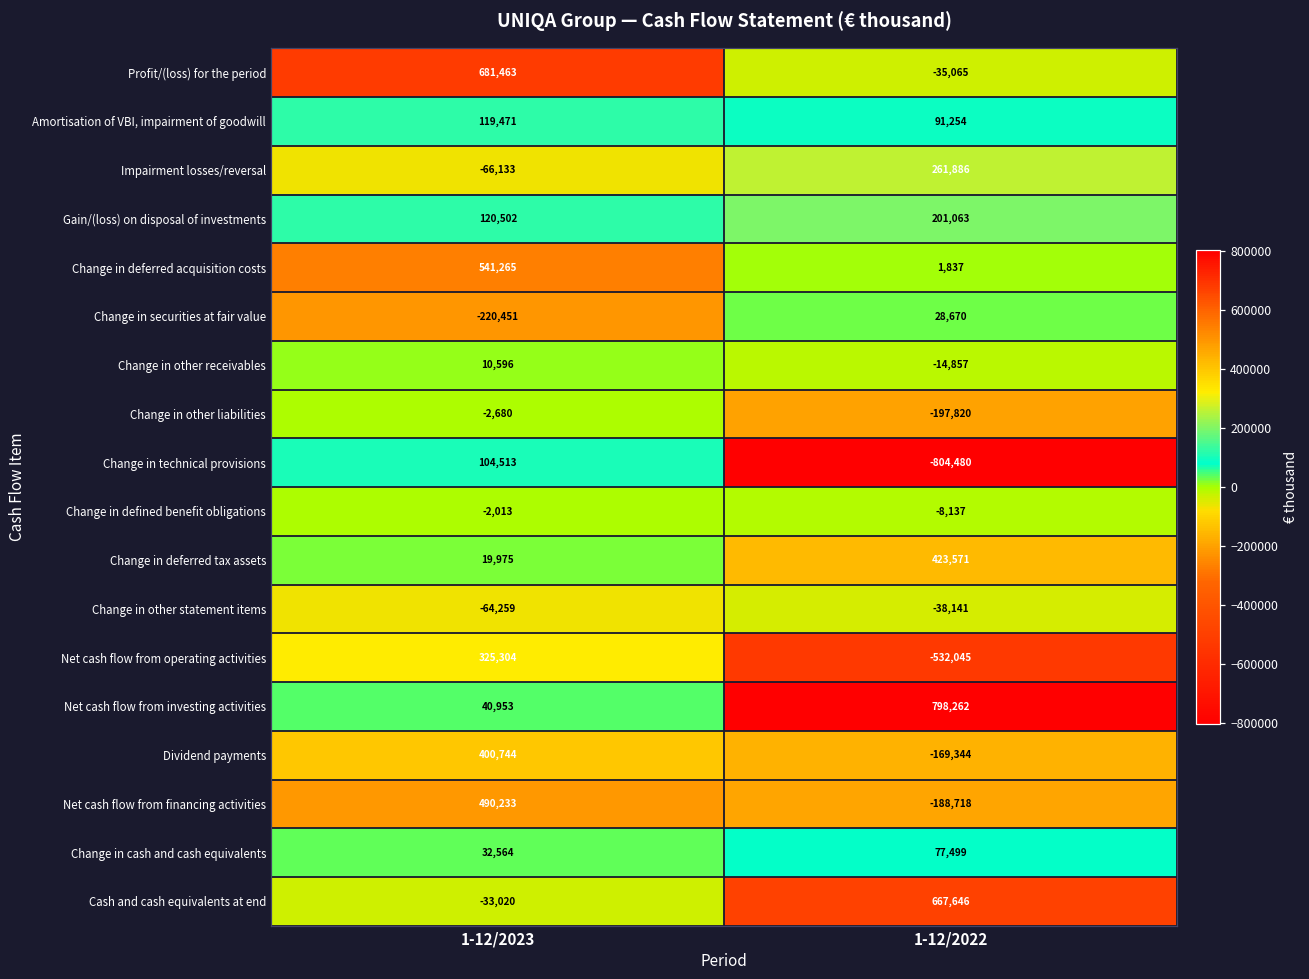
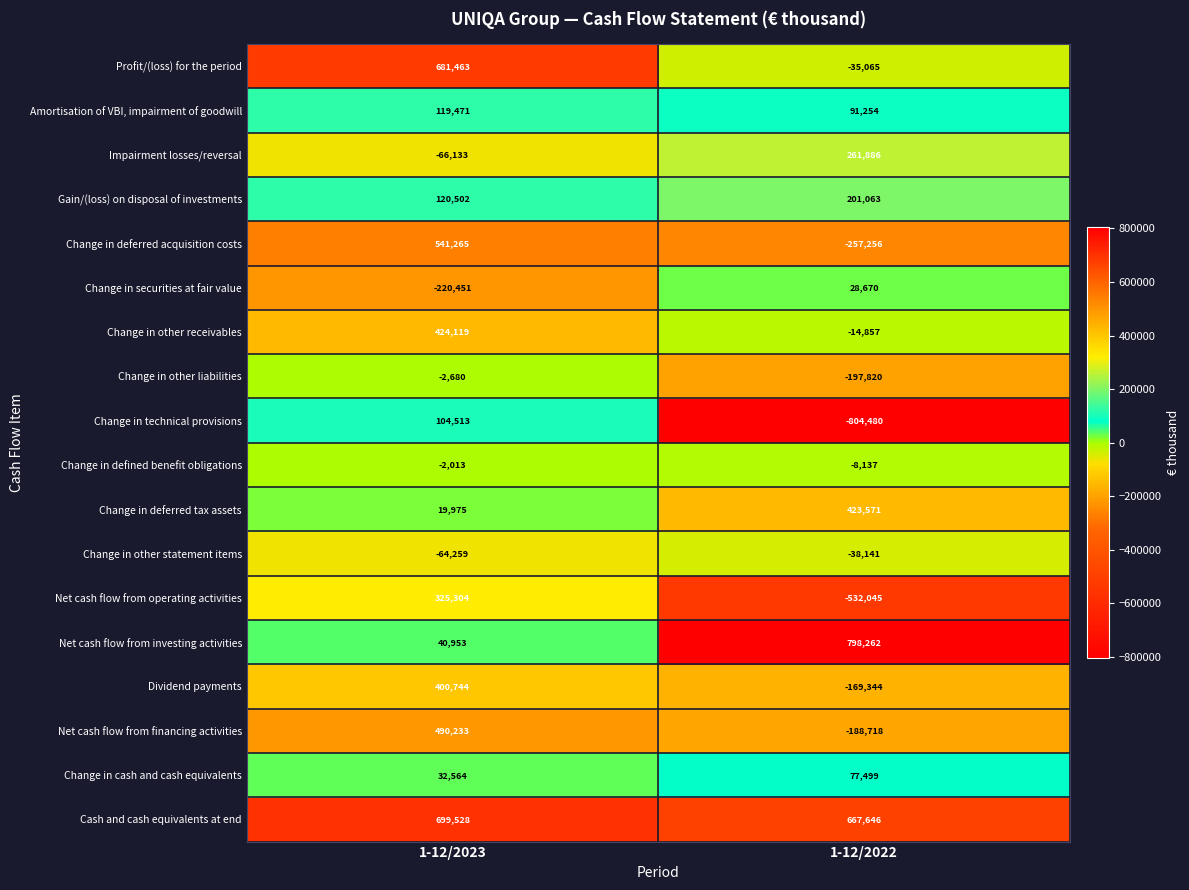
Change in deferred acquisition costs, 1-12/2022: 1,837 -> -257,256
Change in other receivables, 1-12/2023: 10,596 -> 424,119
Cash and cash equivalents at end, 1-12/2023: -33,020 -> 699,528
